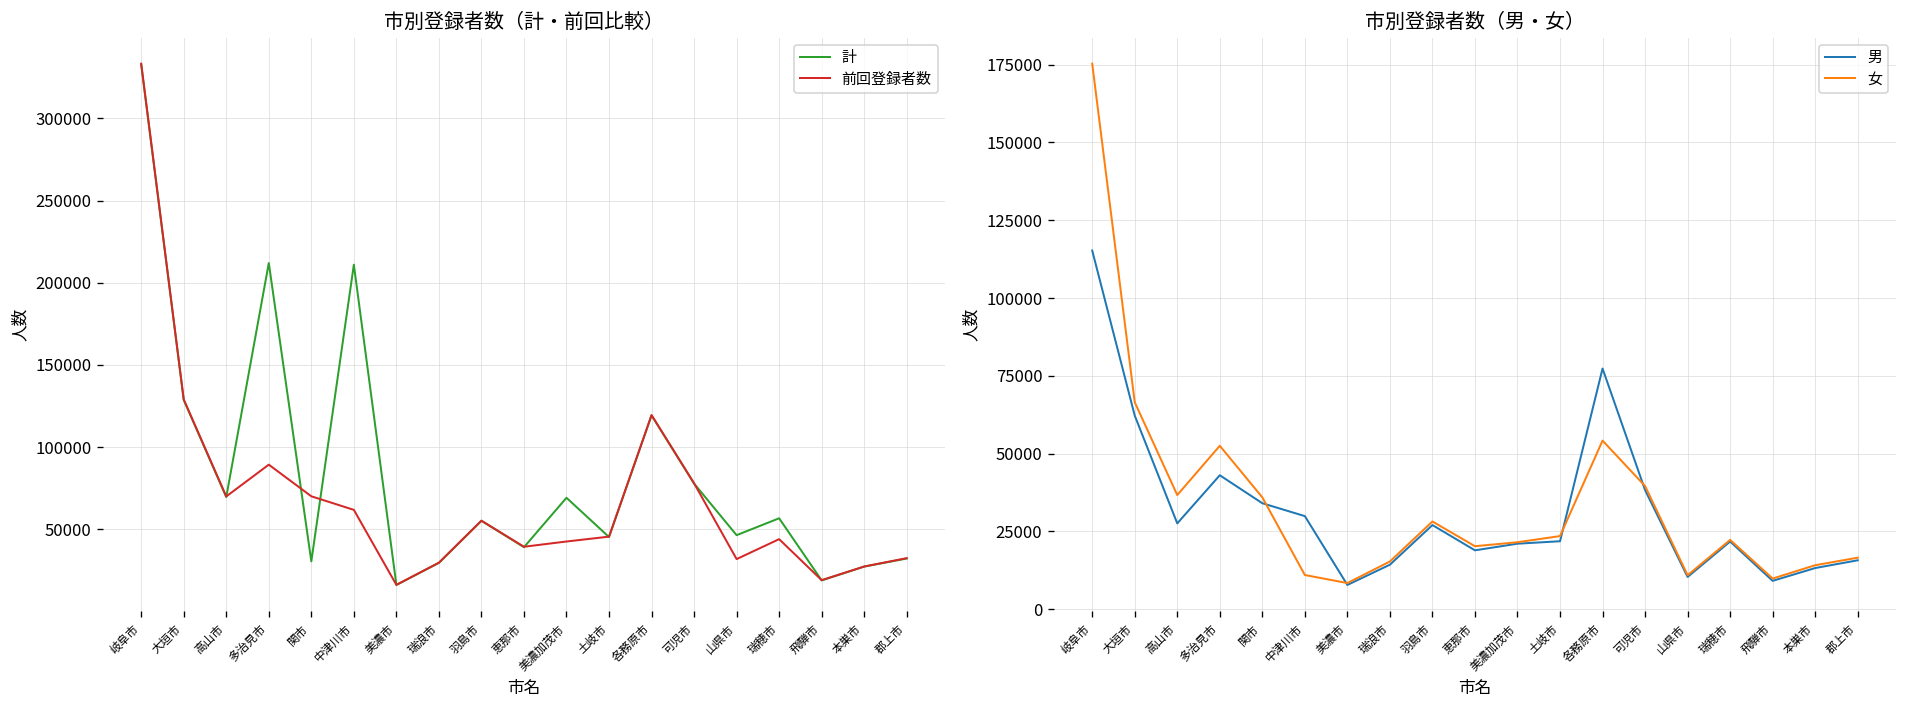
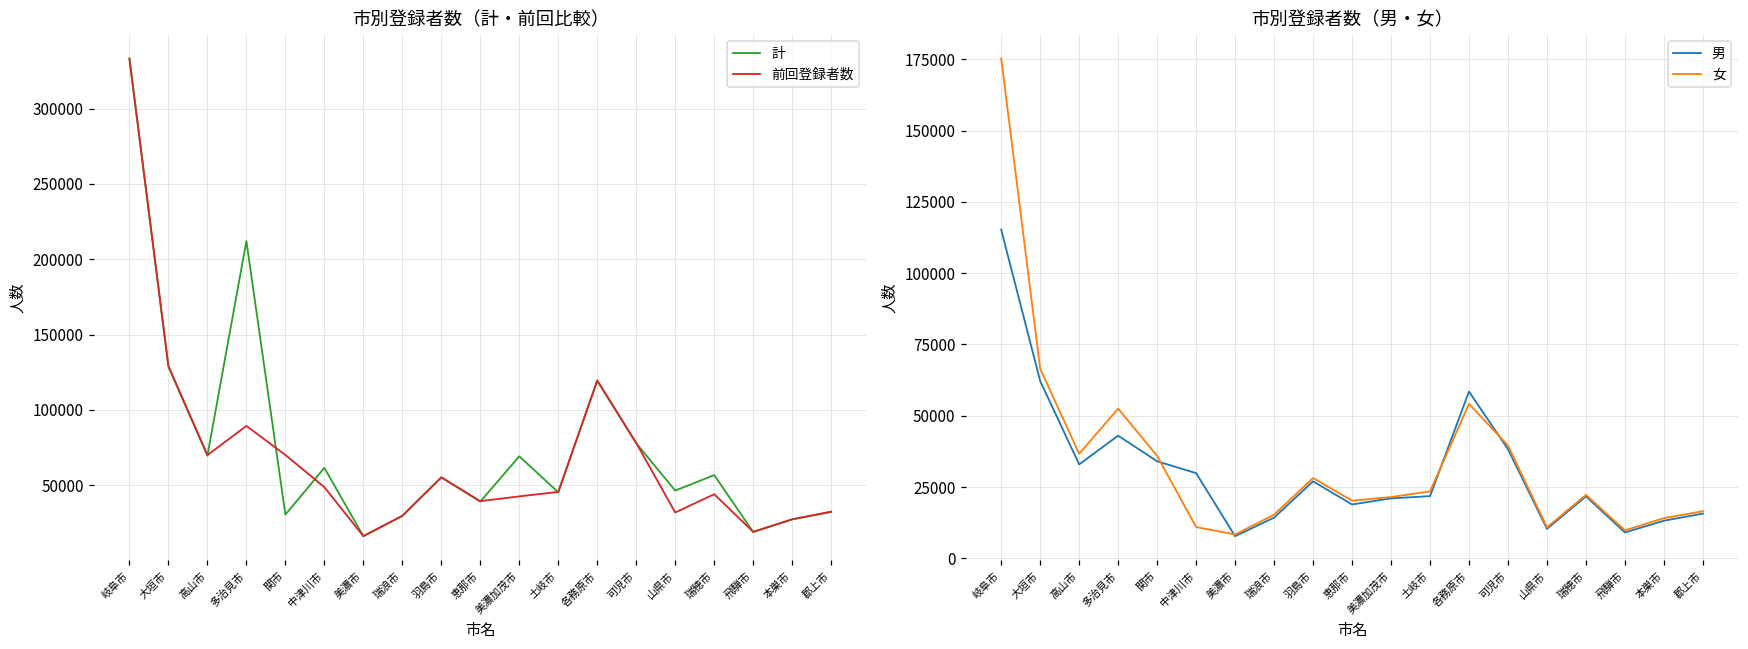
市別登録者数（計・前回比較）, 計, 中津川市: 211000 -> 62000
市別登録者数（計・前回比較）, 前回登録者数, 中津川市: 62000 -> 49000
市別登録者数（男・女）, 男, 高山市: 28000 -> 33000
市別登録者数（男・女）, 男, 各務原市: 77000 -> 58000
